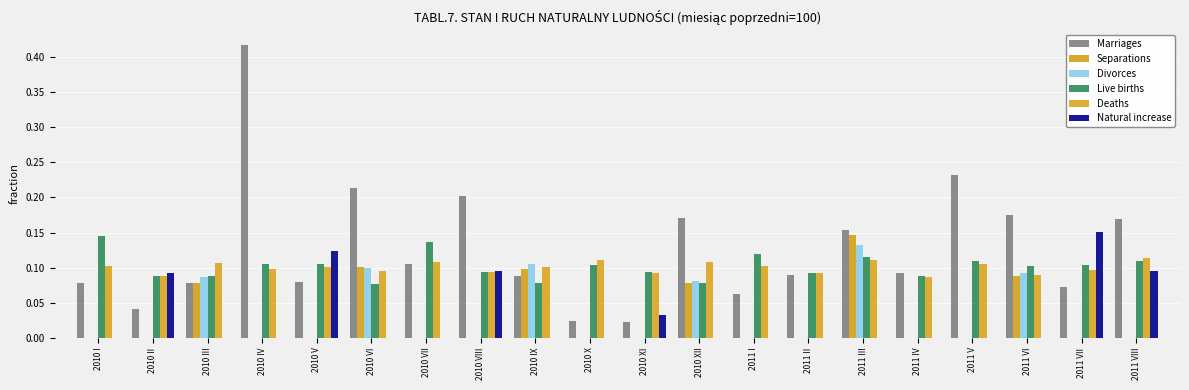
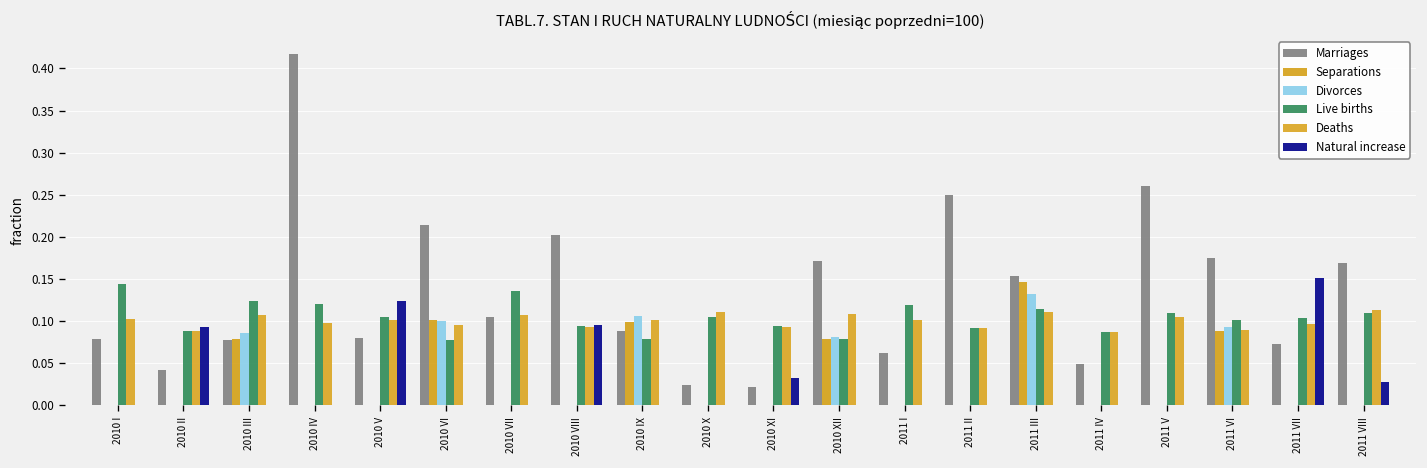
Live births, 2010 III: 0.09 -> 0.12
Live births, 2010 IV: 0.11 -> 0.12
Marriages, 2011 II: 0.09 -> 0.25
Marriages, 2011 IV: 0.09 -> 0.05
Marriages, 2011 V: 0.23 -> 0.26
Natural increase, 2011 VIII: 0.10 -> 0.03
